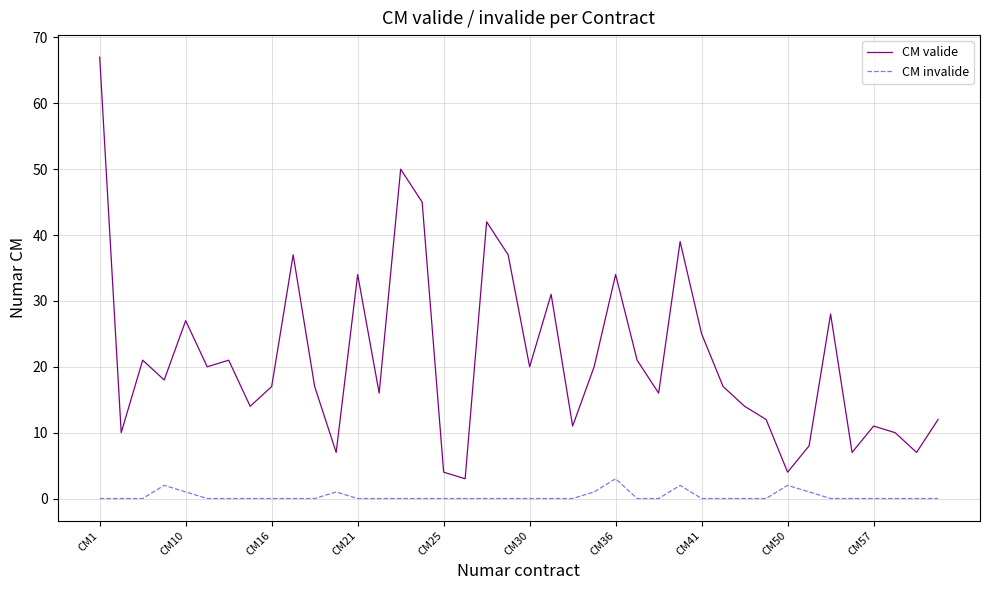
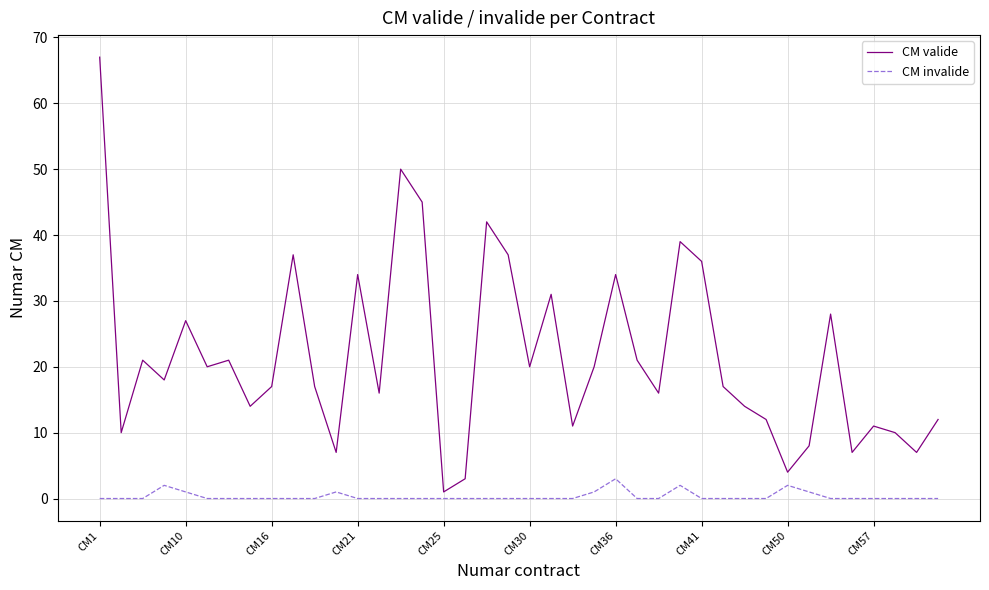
CM valide, CM25: 4 -> 1
CM valide, CM41: 25 -> 36
